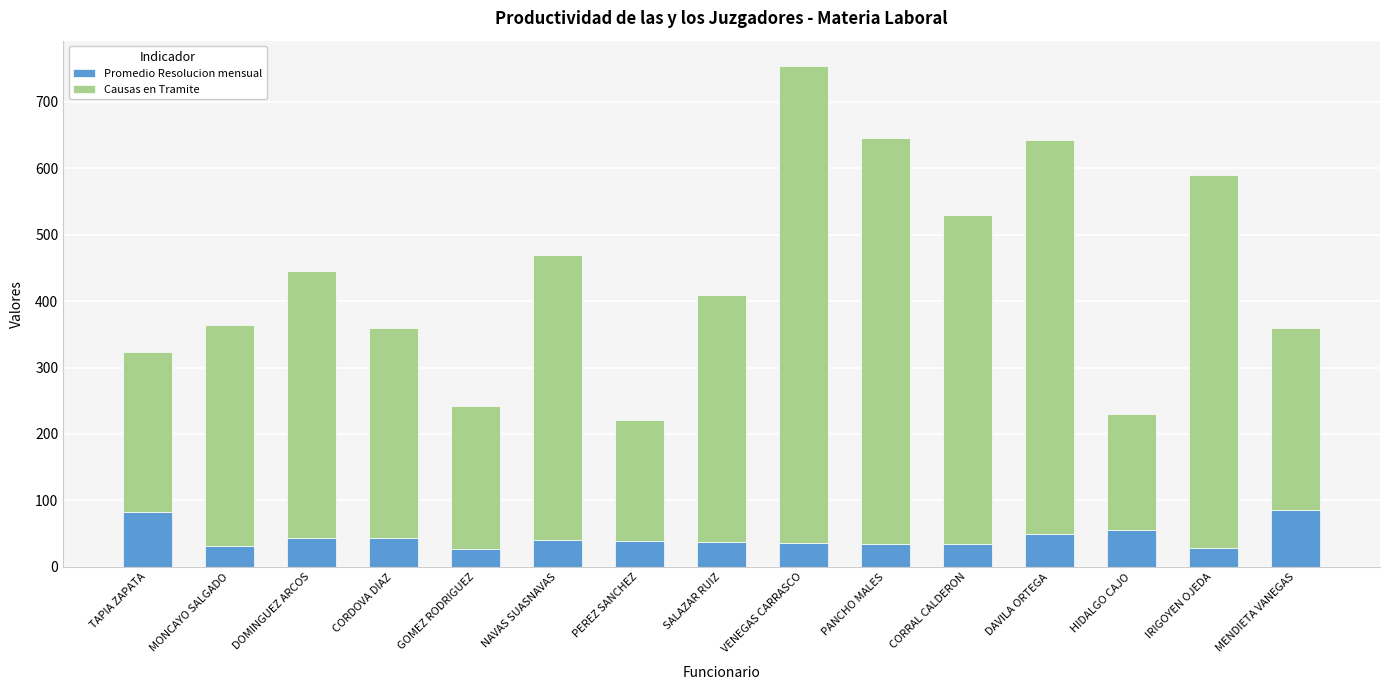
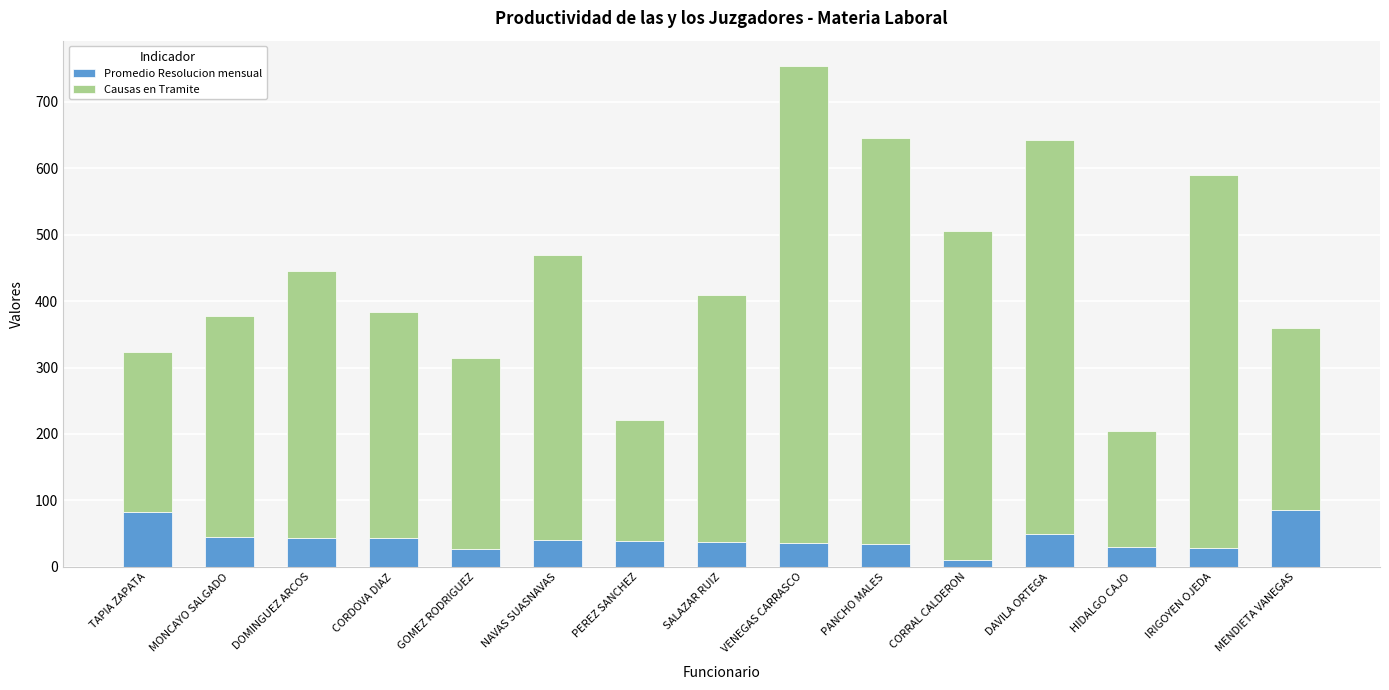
Promedio Resolucion mensual, MONCAYO SALGADO: 30 -> 50
Causas en Tramite, CORDOVA DIAZ: 320 -> 340
Causas en Tramite, GOMEZ RODRIGUEZ: 220 -> 290
Promedio Resolucion mensual, CORRAL CALDERON: 30 -> 10
Promedio Resolucion mensual, HIDALGO CAJO: 60 -> 30
